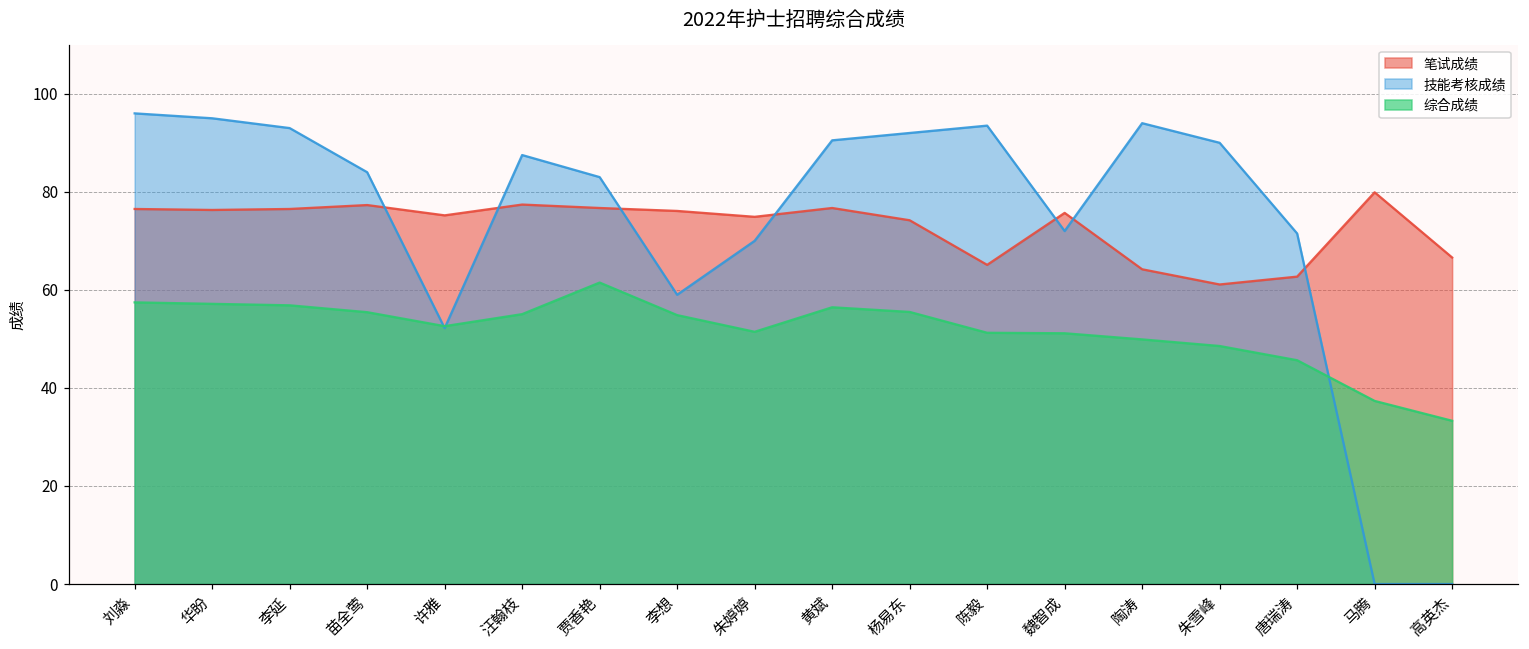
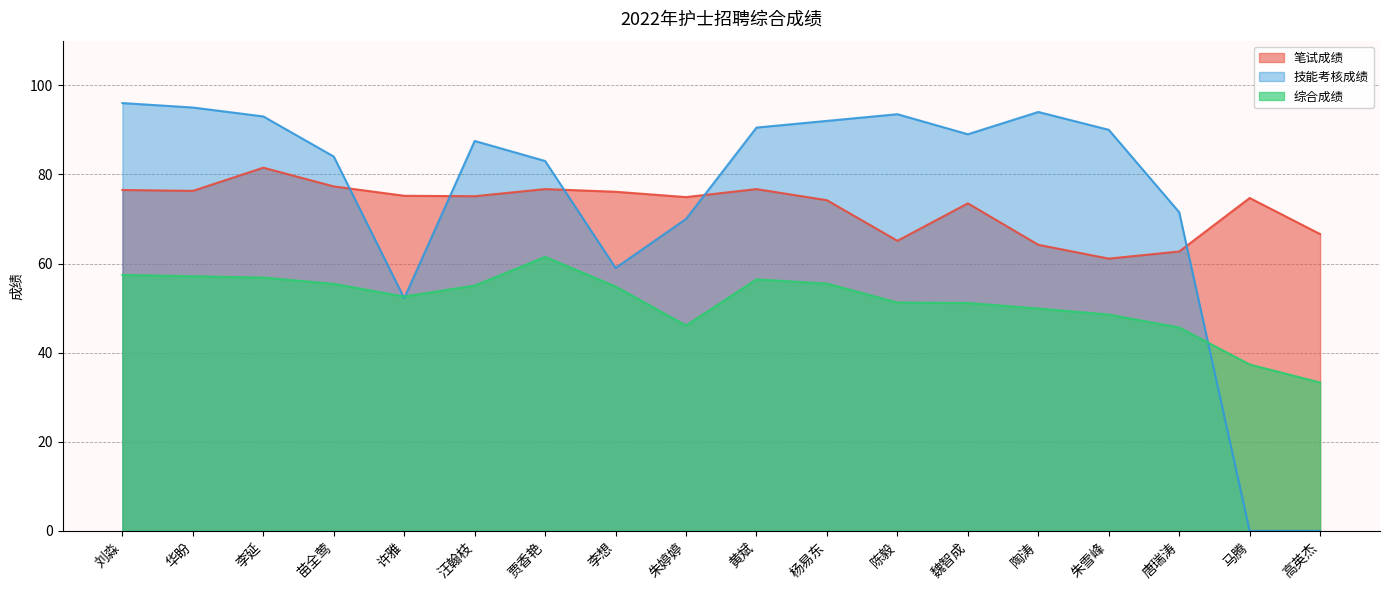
笔试成绩, 李延: 77 -> 82
笔试成绩, 汪翰枝: 77 -> 75
综合成绩, 朱婷婷: 51 -> 46
笔试成绩, 魏智成: 76 -> 74
技能考核成绩, 魏智成: 72 -> 89
笔试成绩, 马腾: 80 -> 75
